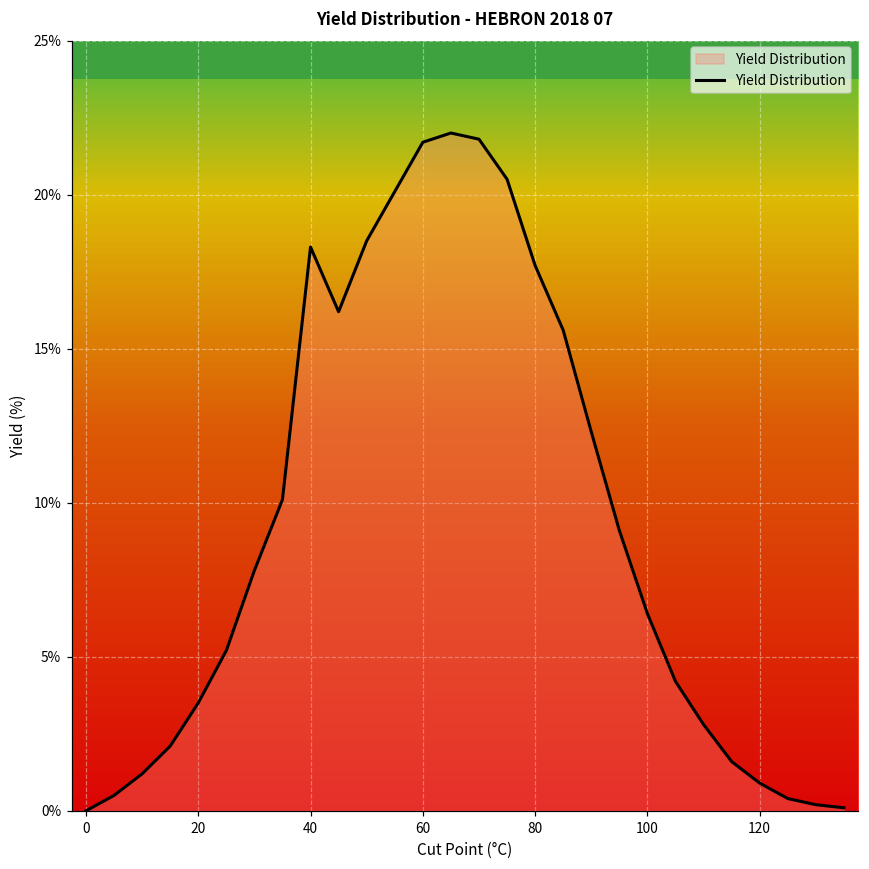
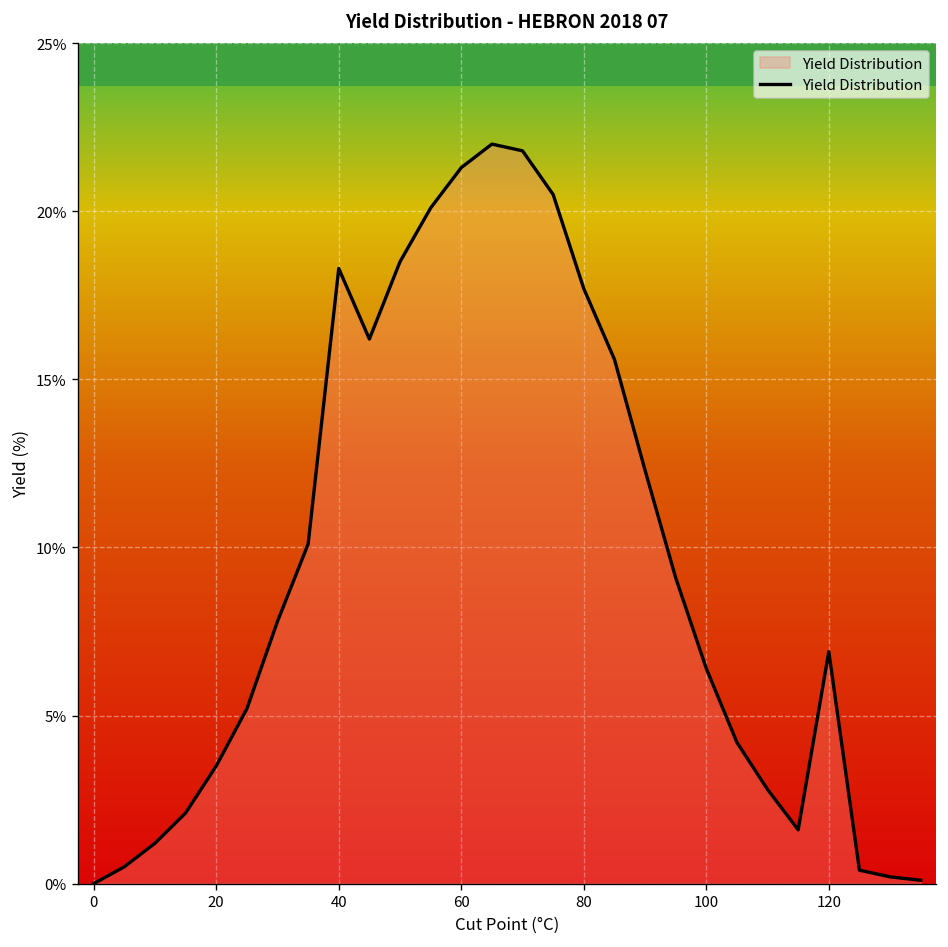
60: 21.7% -> 21.3%
120: 0.9% -> 6.9%
